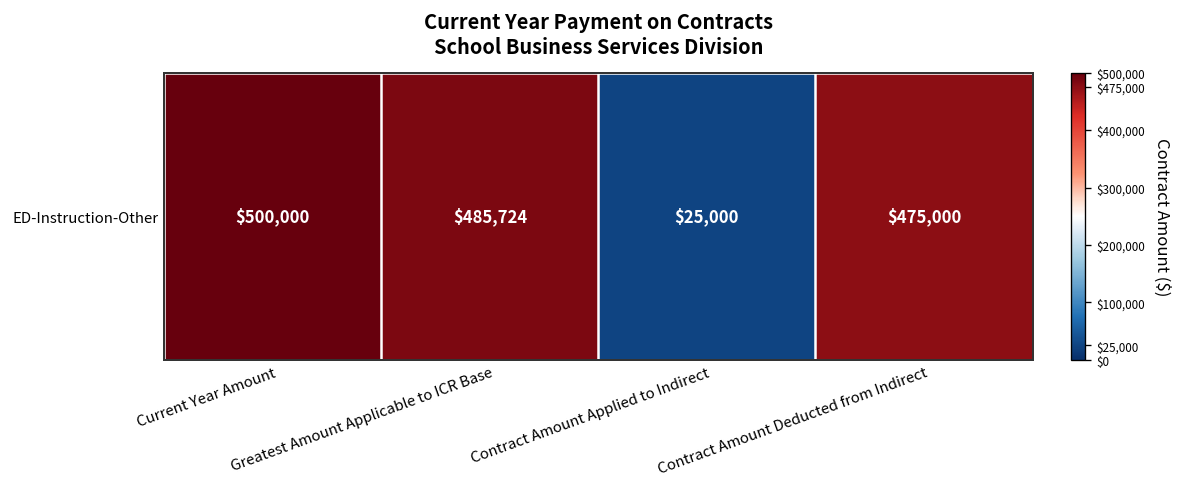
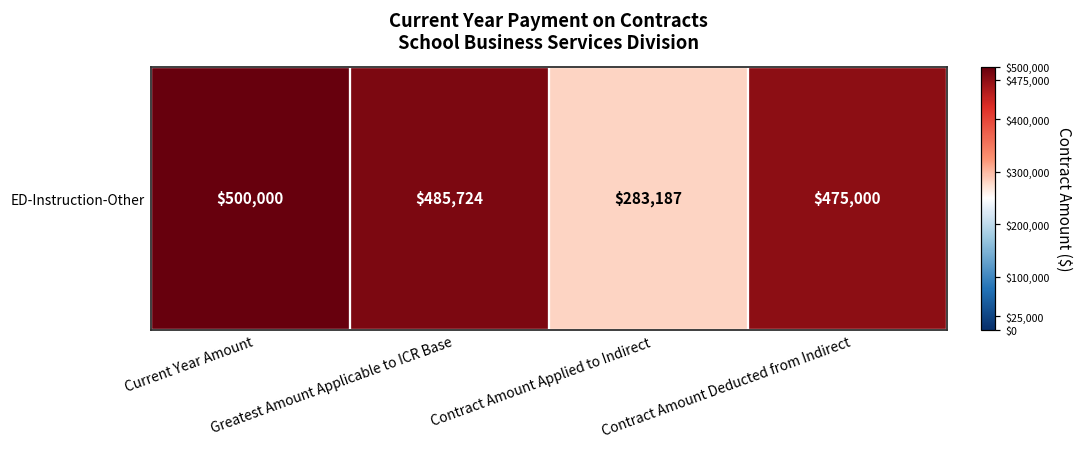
ED-Instruction-Other, Contract Amount Applied to Indirect: $25,000 -> $283,187
